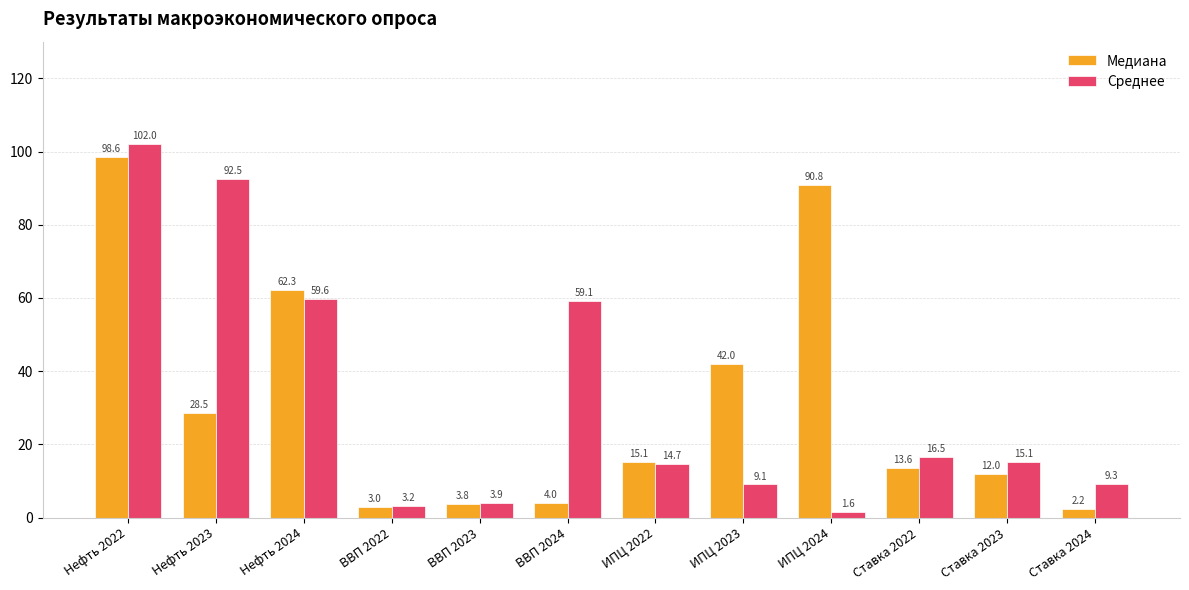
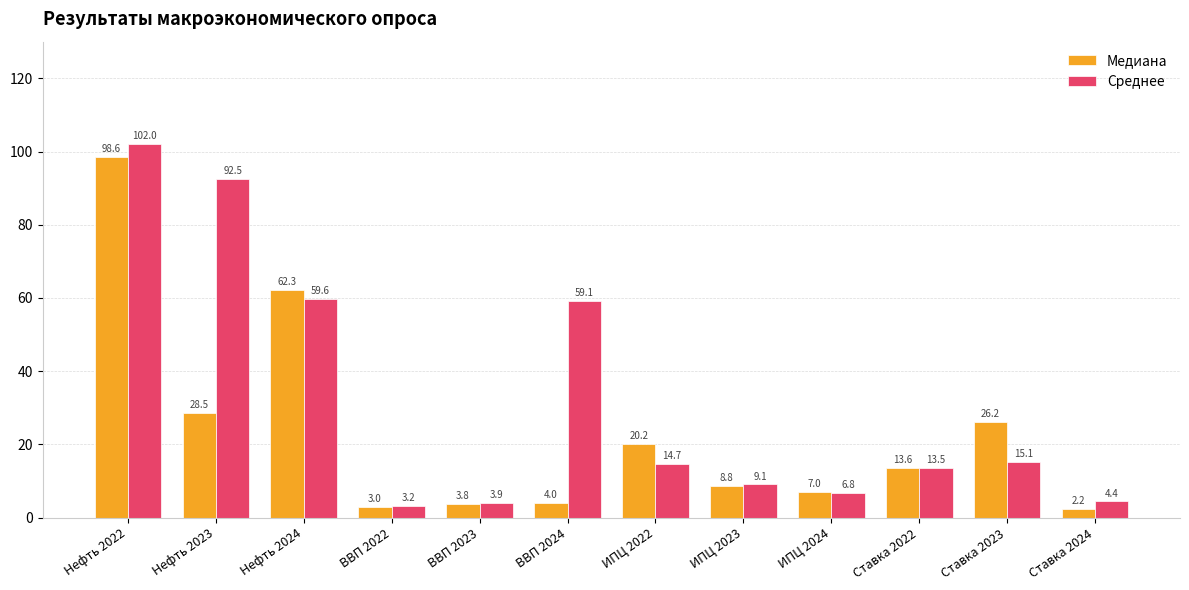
Медиана, ИПЦ 2022: 15.1 -> 20.2
Медиана, ИПЦ 2023: 42.0 -> 8.8
Медиана, ИПЦ 2024: 90.8 -> 7.0
Среднее, ИПЦ 2024: 1.6 -> 6.8
Среднее, Ставка 2022: 16.5 -> 13.5
Медиана, Ставка 2023: 12.0 -> 26.2
Среднее, Ставка 2024: 9.3 -> 4.4
